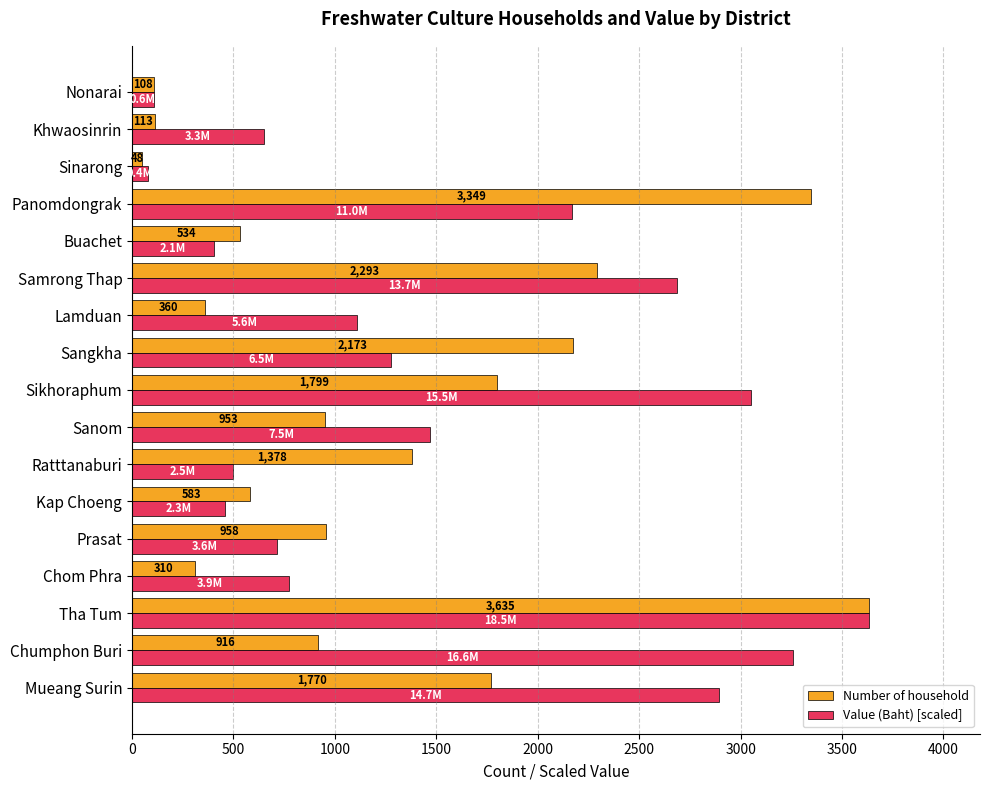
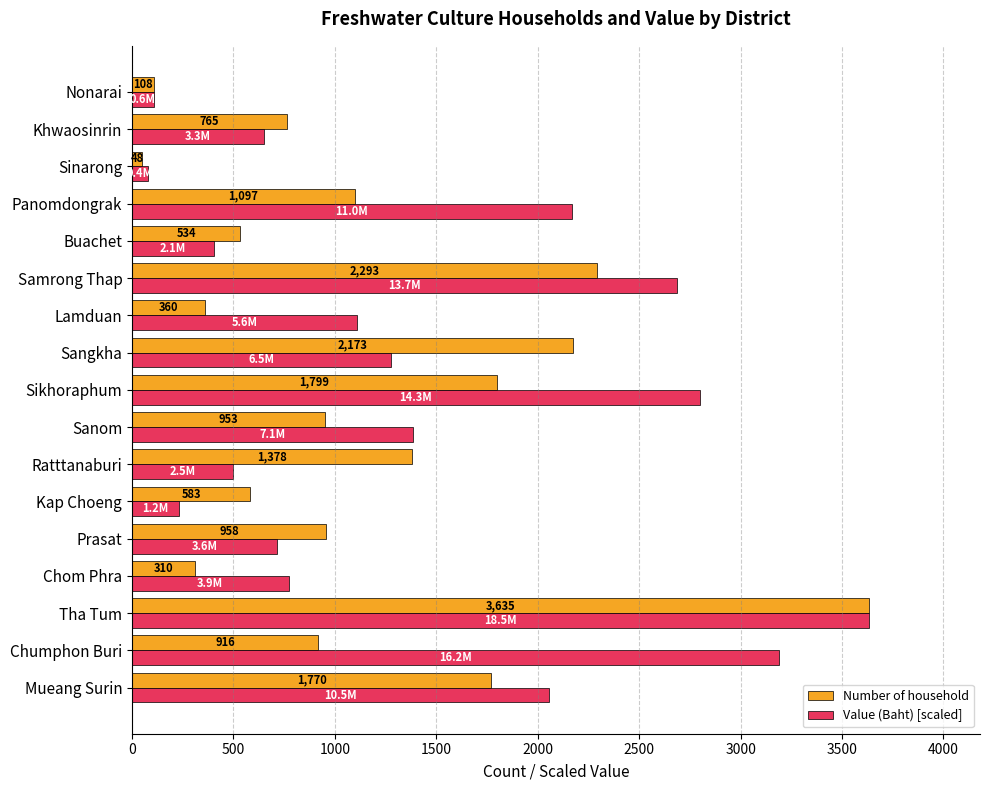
Number of household, Khwaosinrin: 113 -> 765
Number of household, Panomdongrak: 3,349 -> 1,097
Value (Baht) [scaled], Sikhoraphum: 15.5M -> 14.3M
Value (Baht) [scaled], Sanom: 7.5M -> 7.1M
Value (Baht) [scaled], Kap Choeng: 2.3M -> 1.2M
Value (Baht) [scaled], Chumphon Buri: 16.6M -> 16.2M
Value (Baht) [scaled], Mueang Surin: 14.7M -> 10.5M
